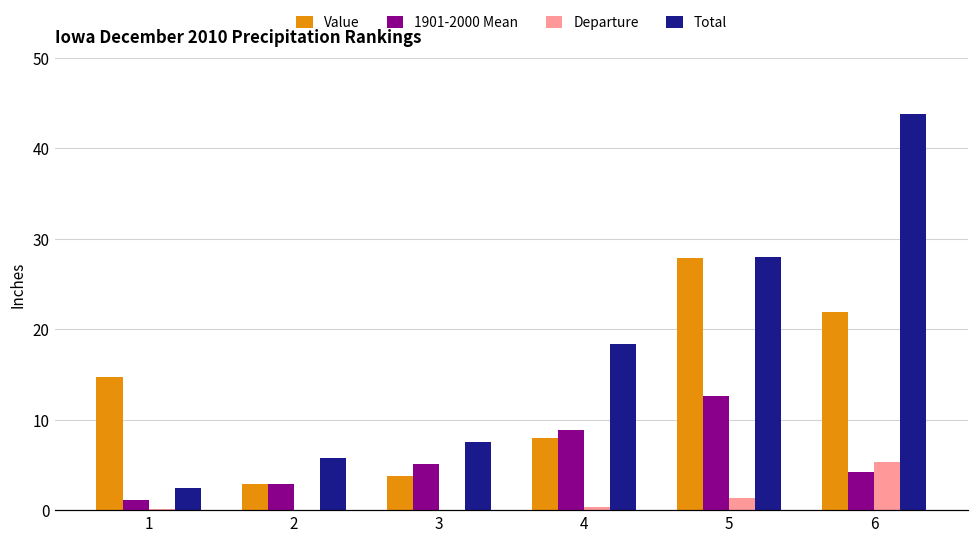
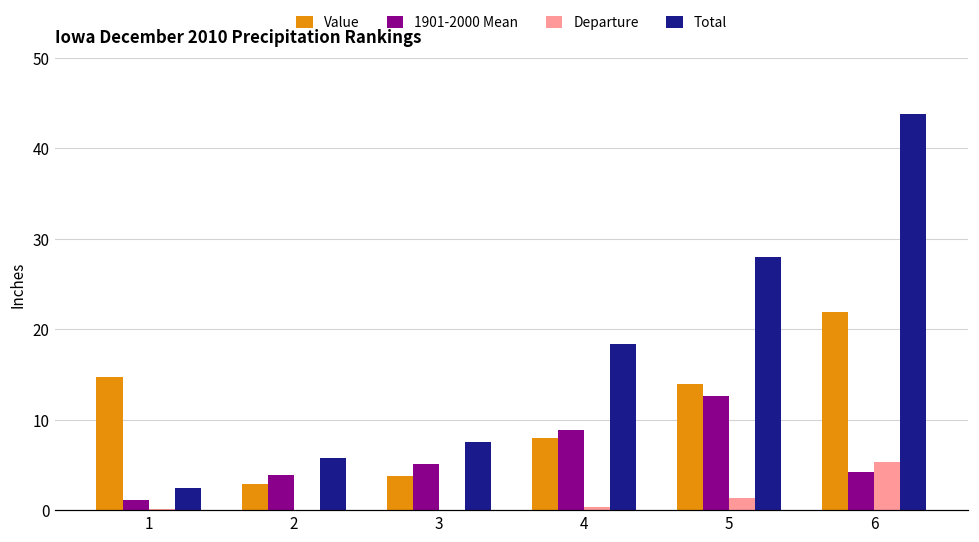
1901-2000 Mean, 2: 3 -> 4
Value, 5: 28 -> 14
